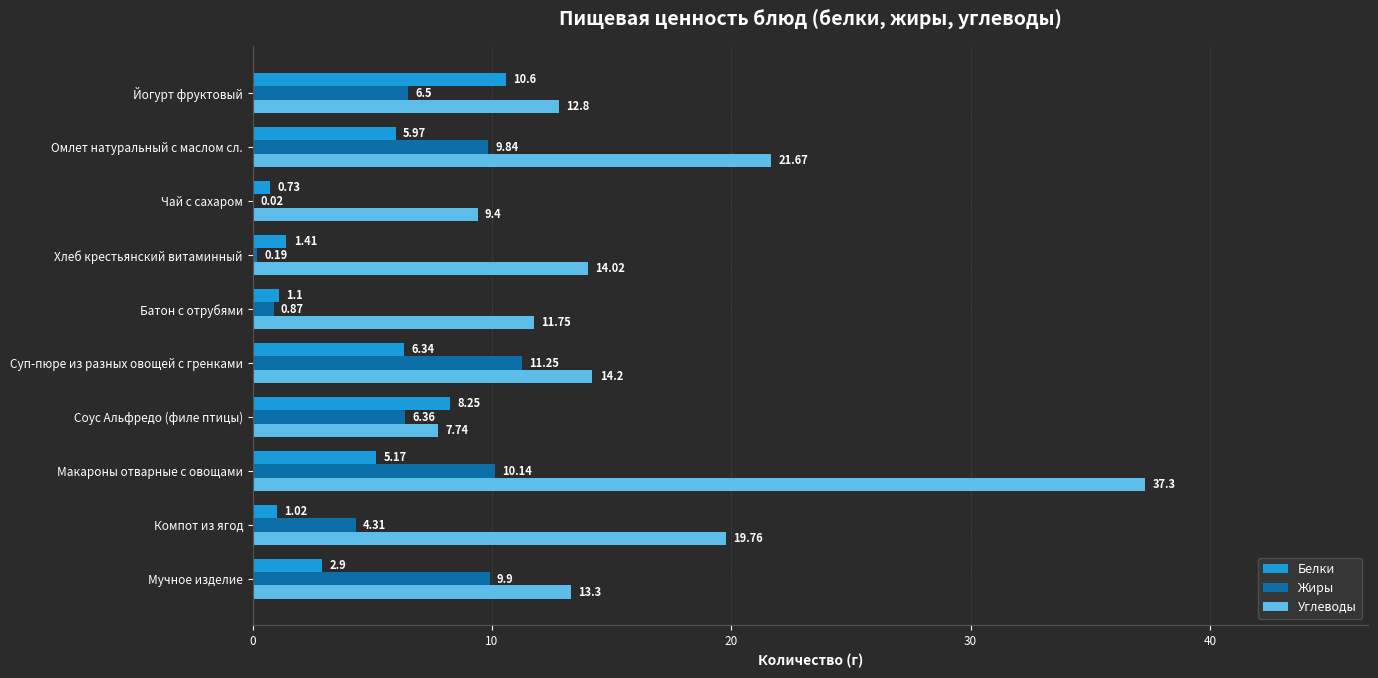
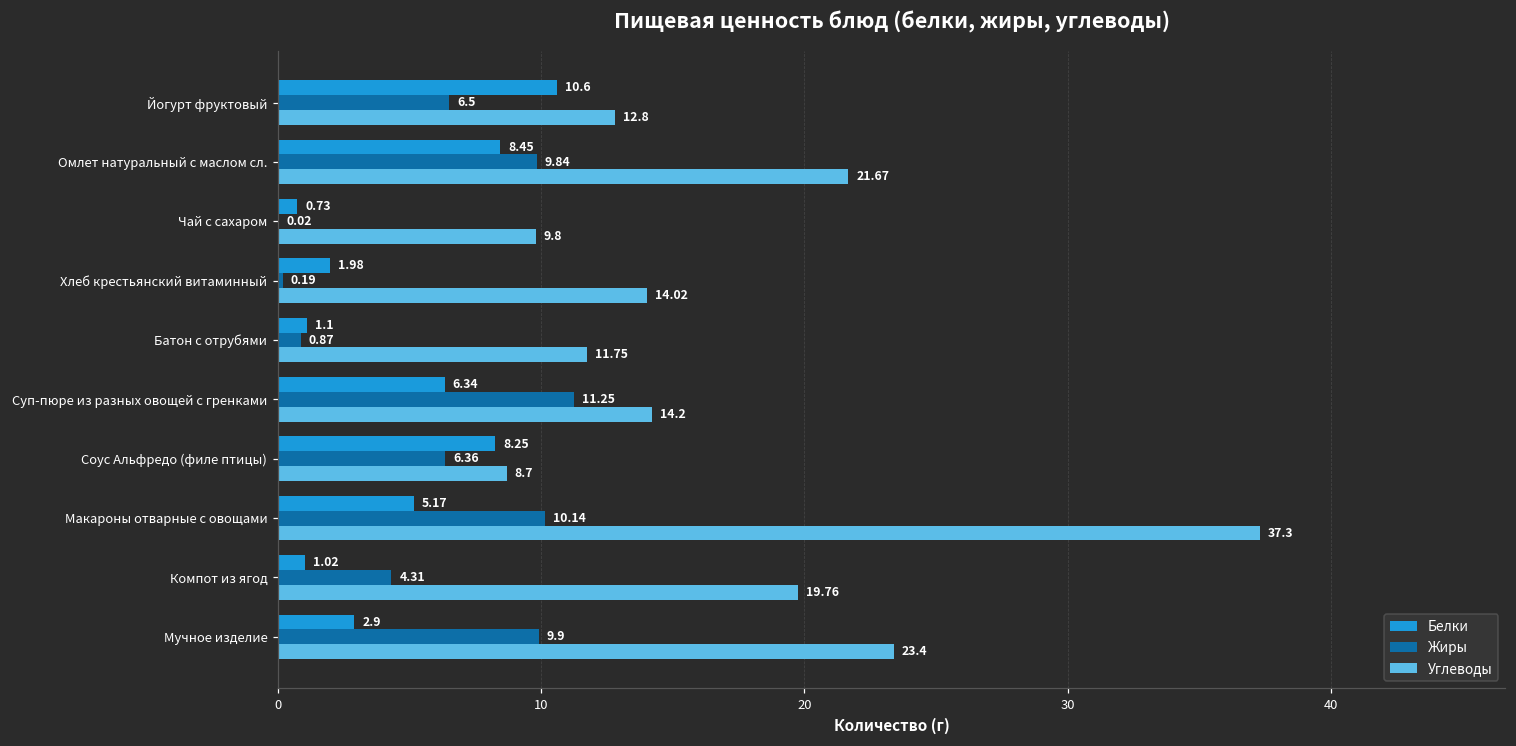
Белки, Омлет натуральный с маслом сл.: 5.97 -> 8.45
Углеводы, Чай с сахаром: 9.4 -> 9.8
Белки, Хлеб крестьянский витаминный: 1.41 -> 1.98
Углеводы, Соус Альфредо (филе птицы): 7.74 -> 8.7
Углеводы, Мучное изделие: 13.3 -> 23.4
